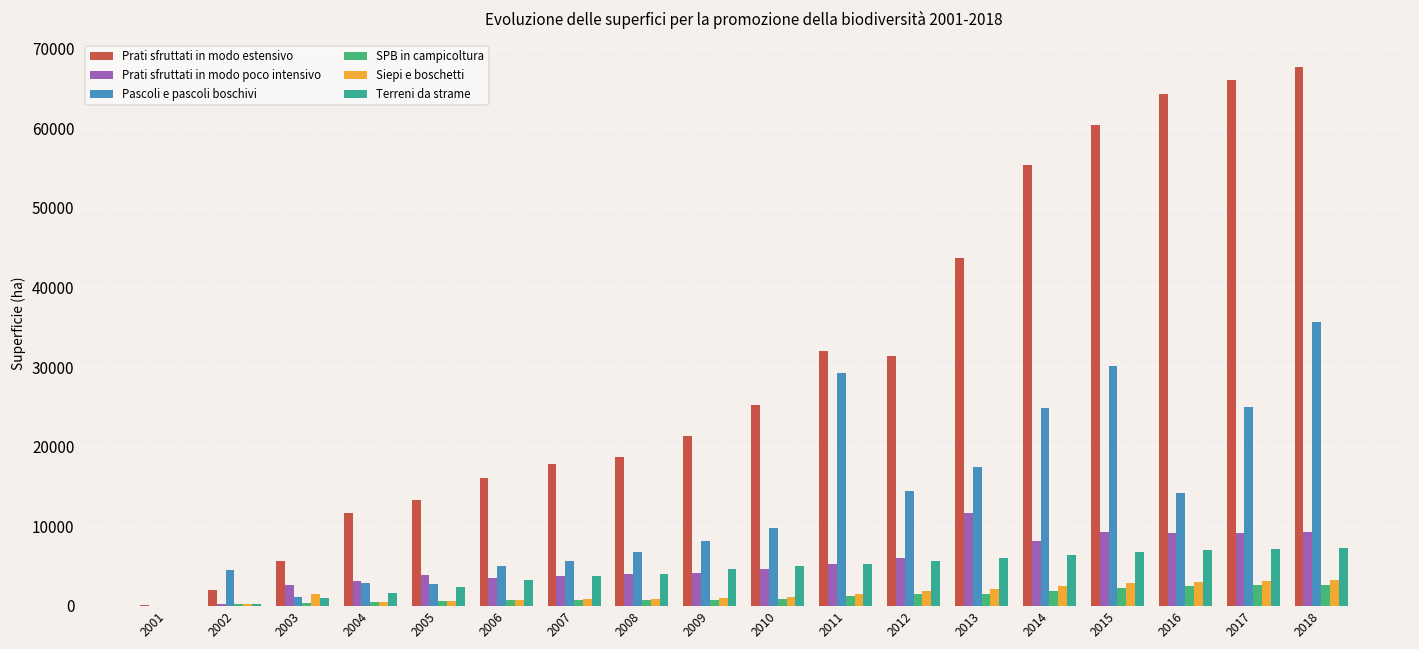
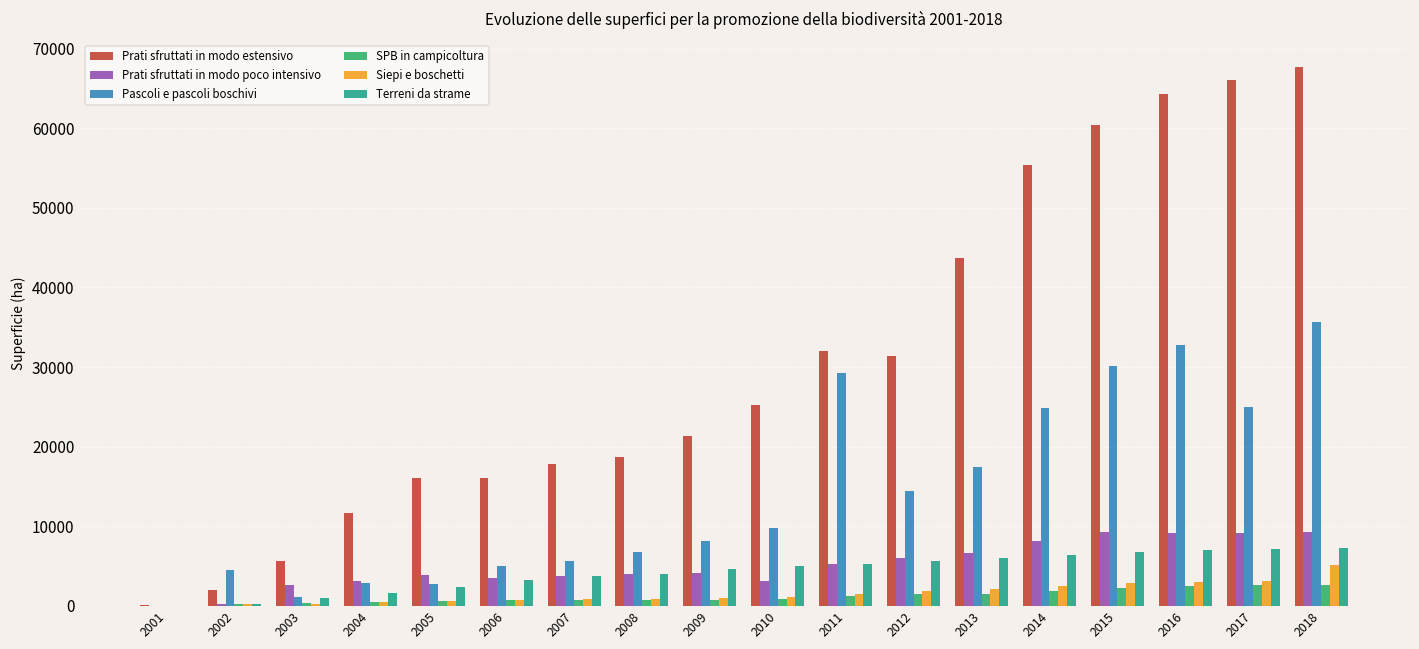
Siepi e boschetti, 2003: 1000 -> 0
Prati sfruttati in modo estensivo, 2005: 13000 -> 16000
Prati sfruttati in modo poco intensivo, 2010: 5000 -> 3000
Prati sfruttati in modo poco intensivo, 2013: 12000 -> 7000
Pascoli e pascoli boschivi, 2016: 14000 -> 33000
Siepi e boschetti, 2018: 3000 -> 5000
